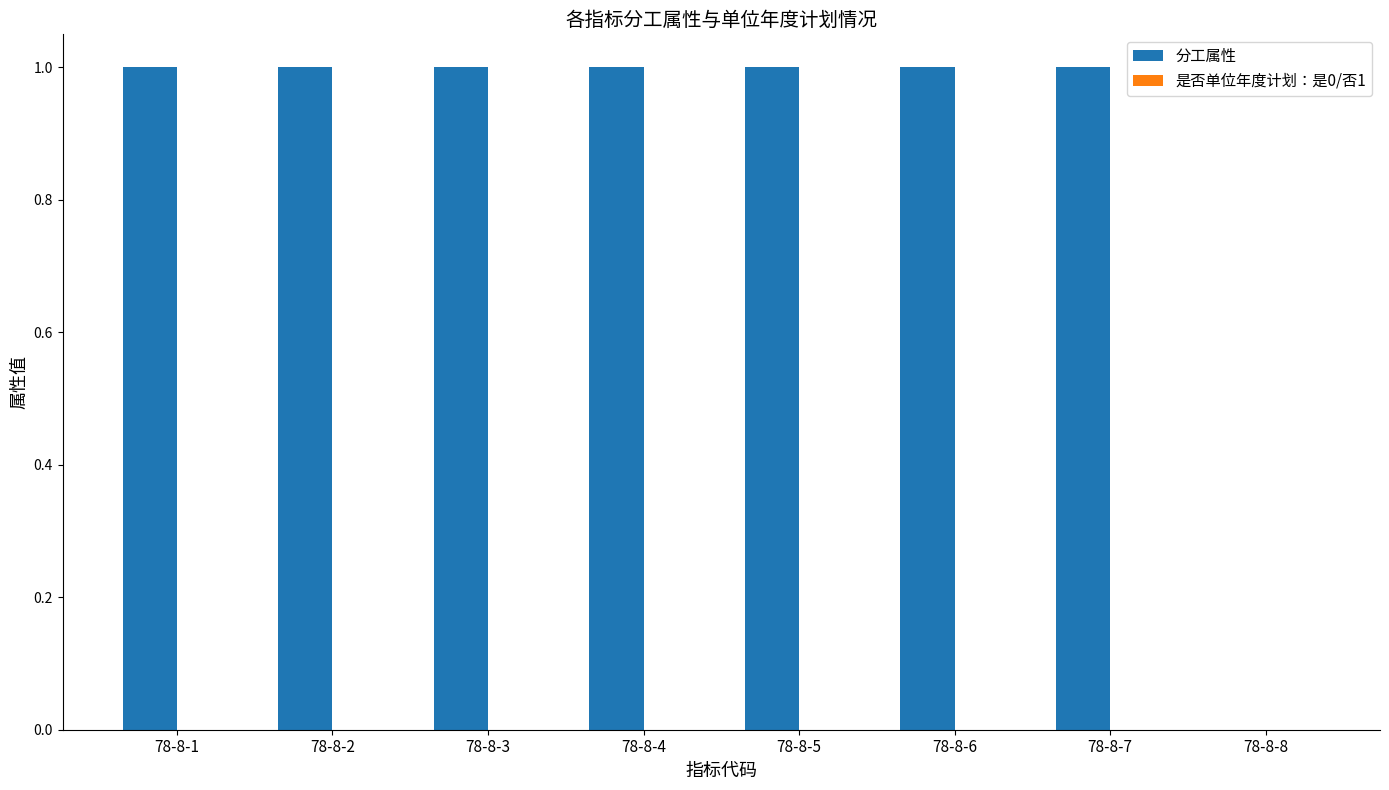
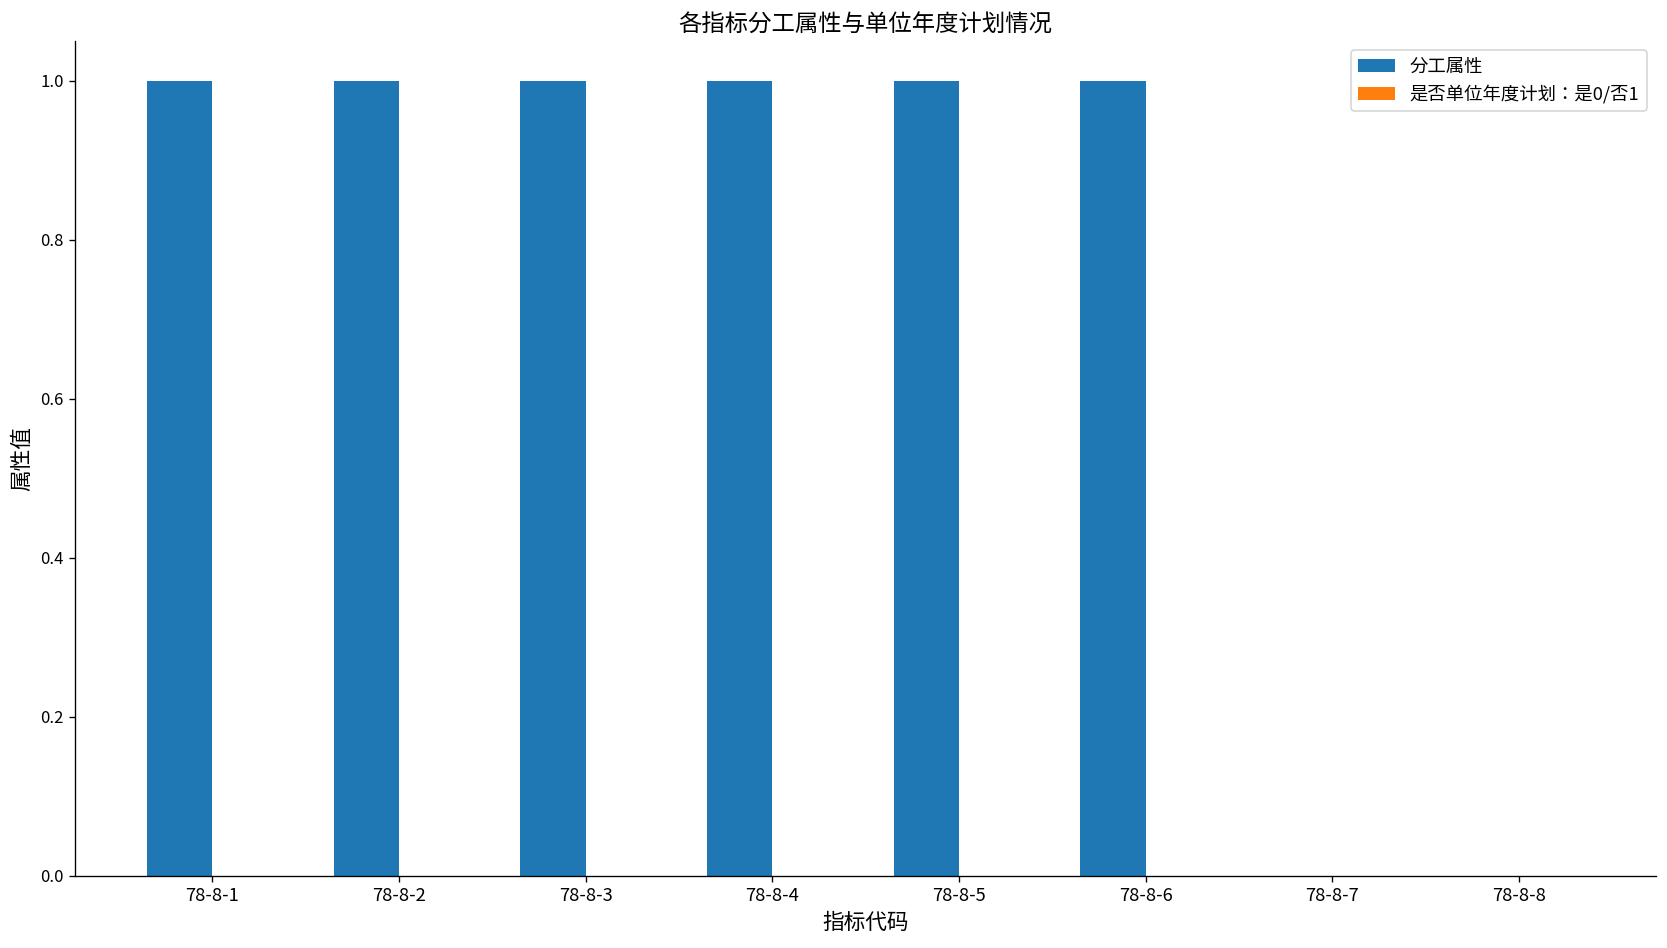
分工属性, 78-8-7: 1 -> 0
